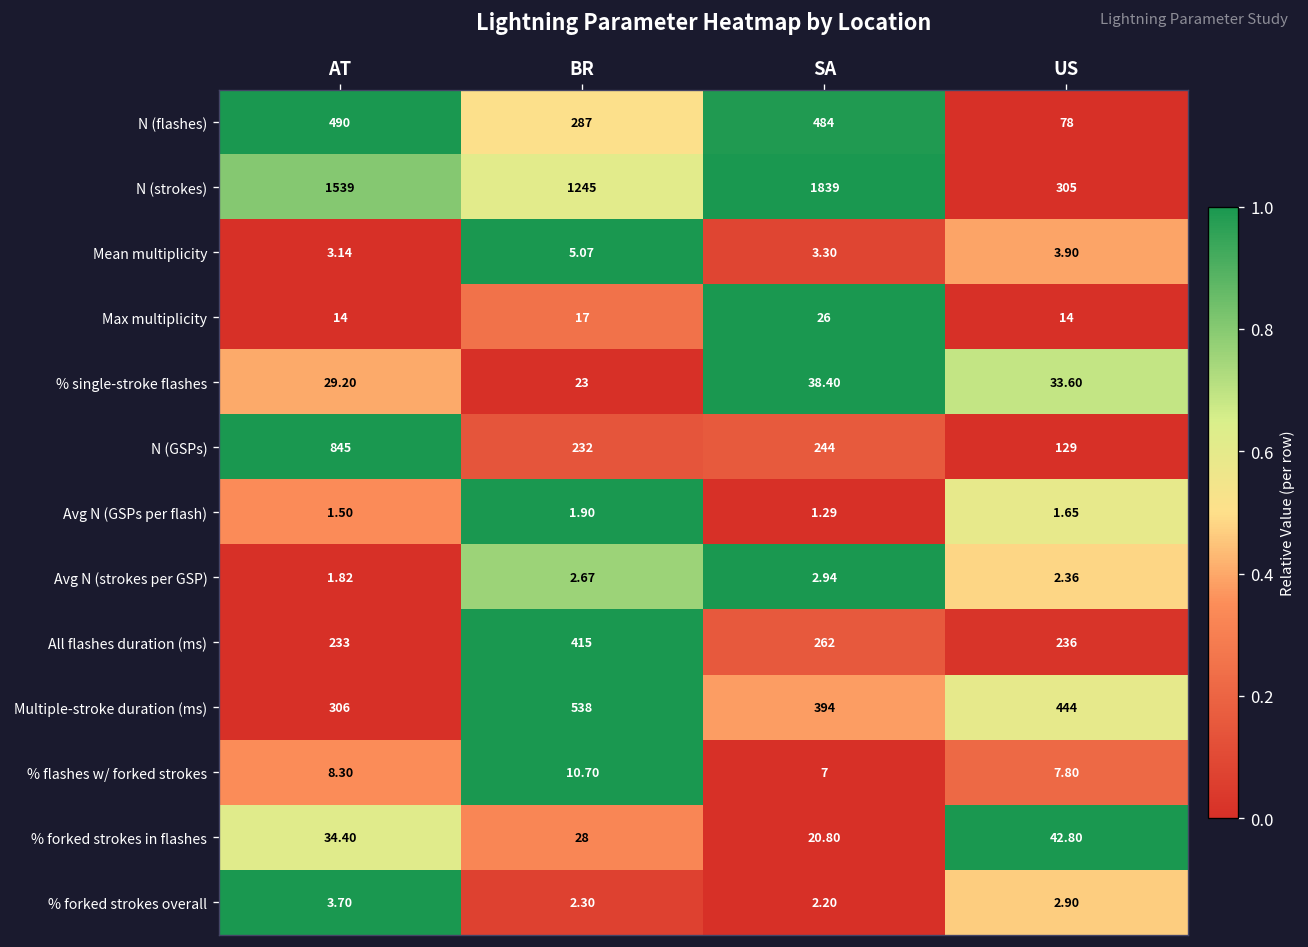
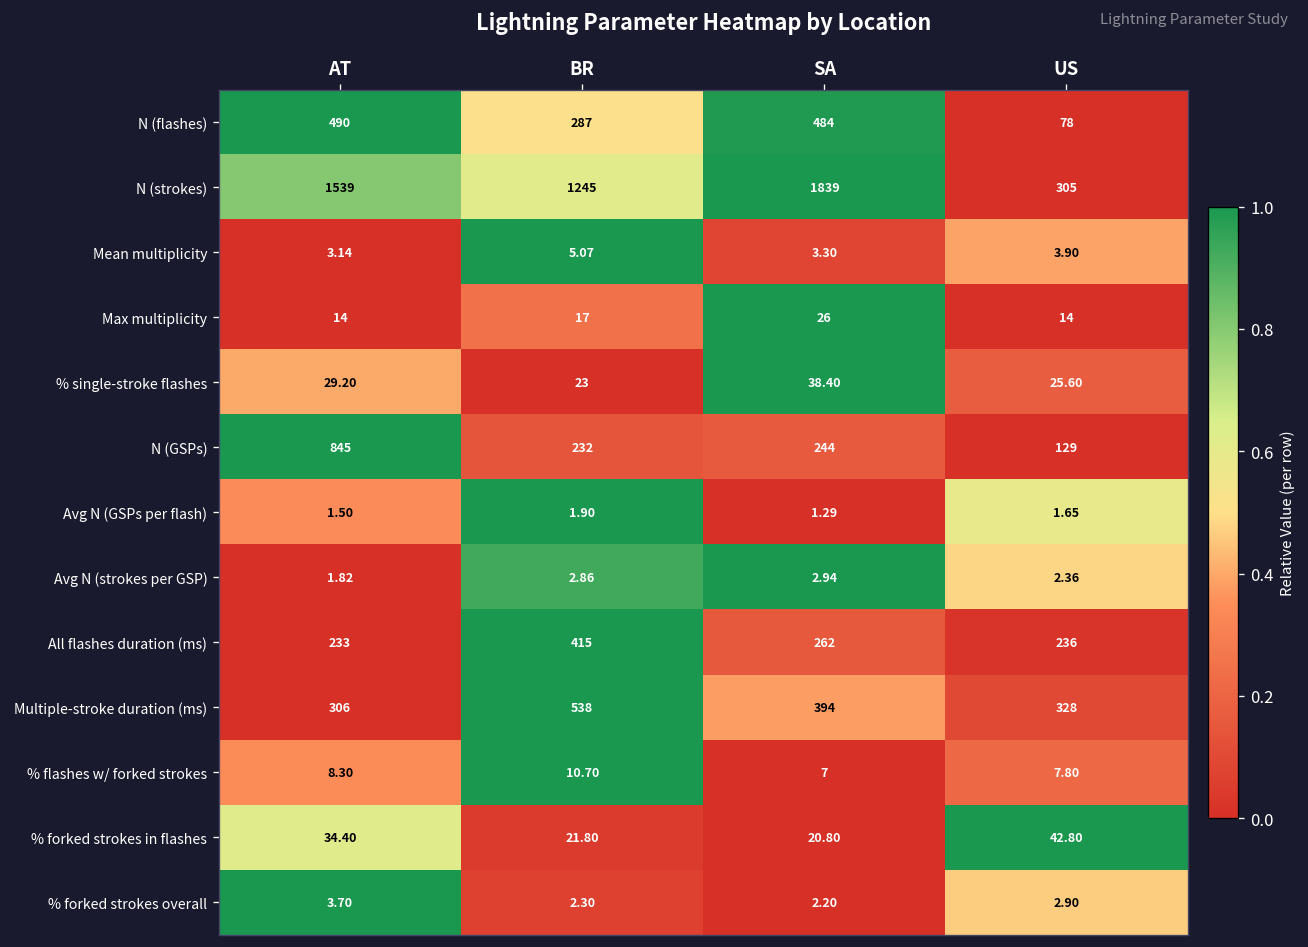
% single-stroke flashes, US: 33.60 -> 25.60
Avg N (strokes per GSP), BR: 2.67 -> 2.86
Multiple-stroke duration (ms), US: 444 -> 328
% forked strokes in flashes, BR: 28 -> 21.80
